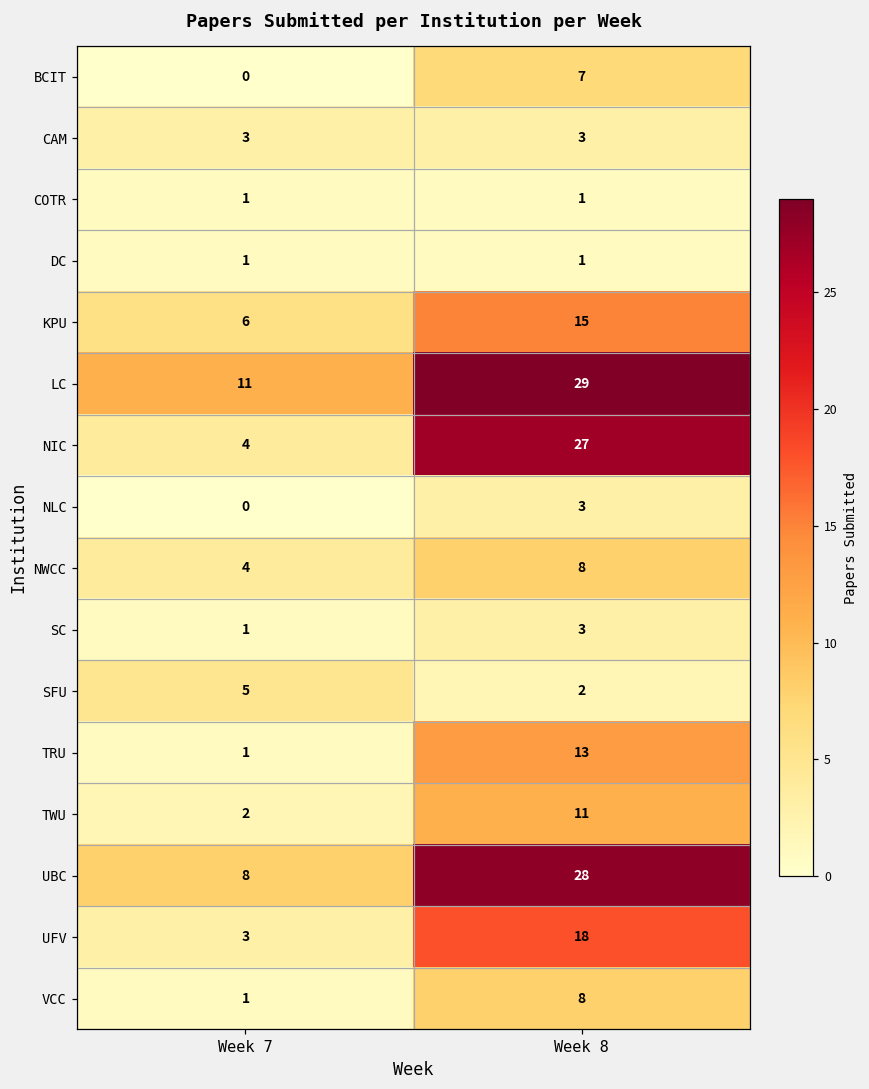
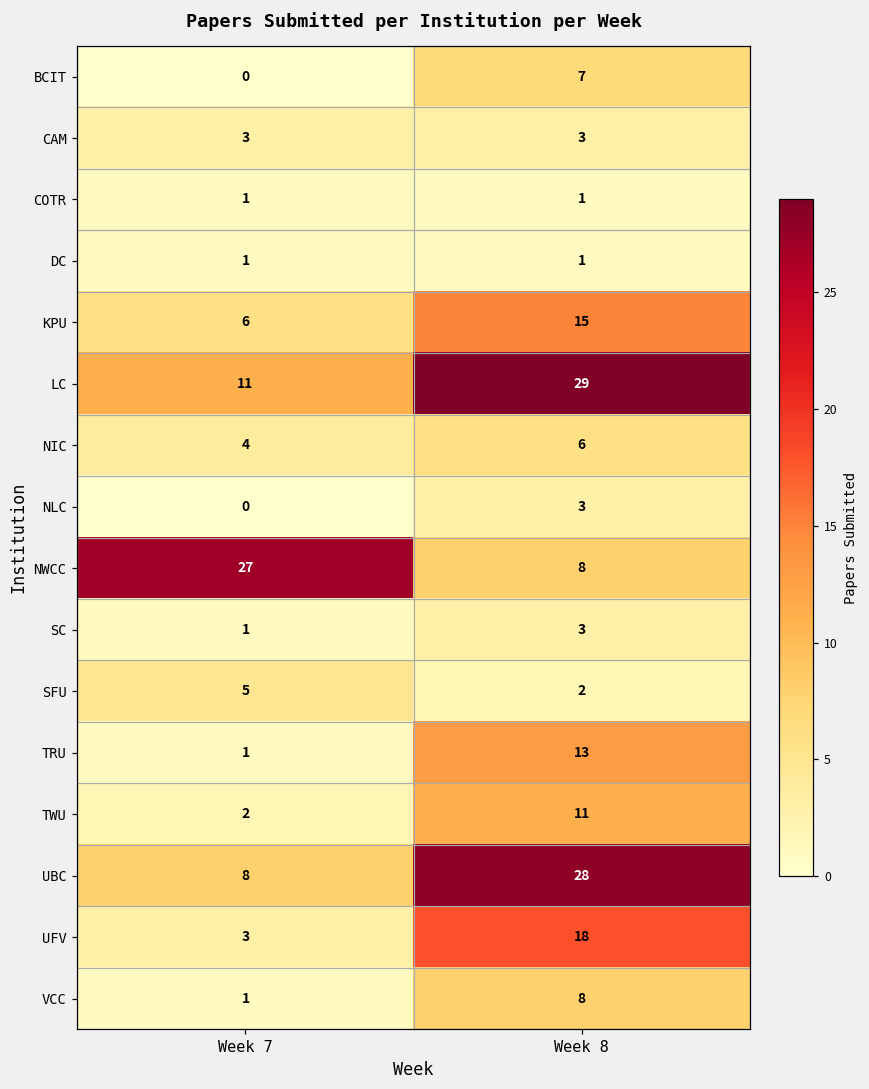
NIC, Week 8: 27 -> 6
NWCC, Week 7: 4 -> 27
